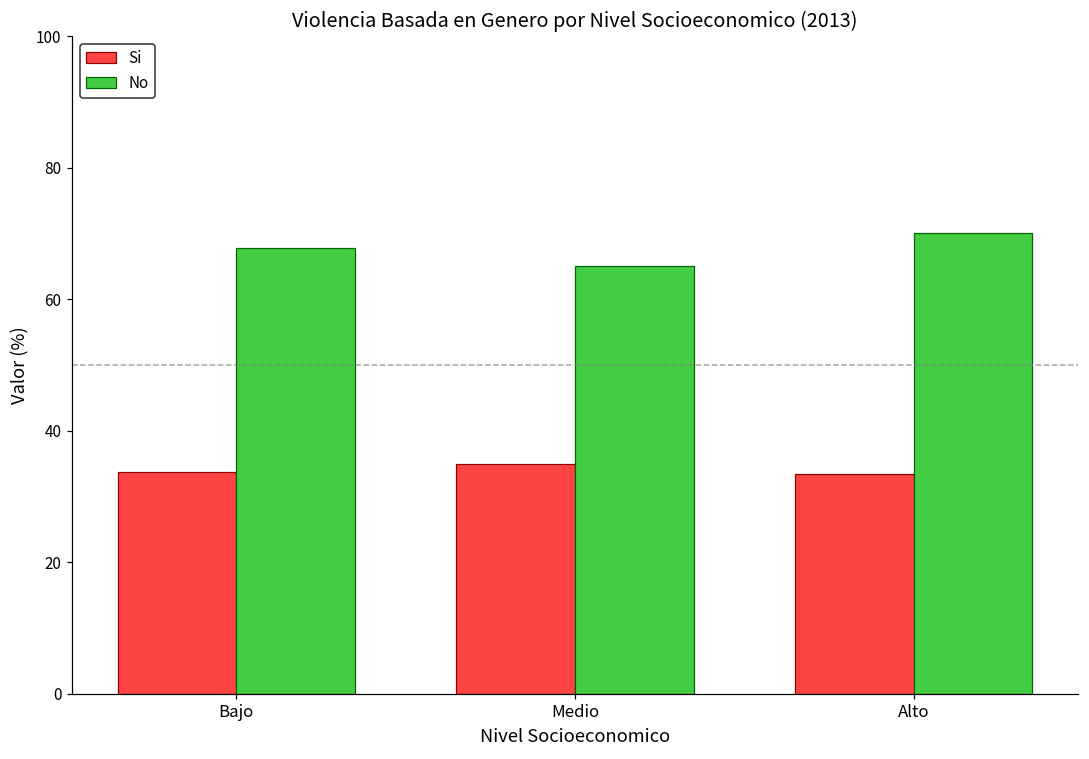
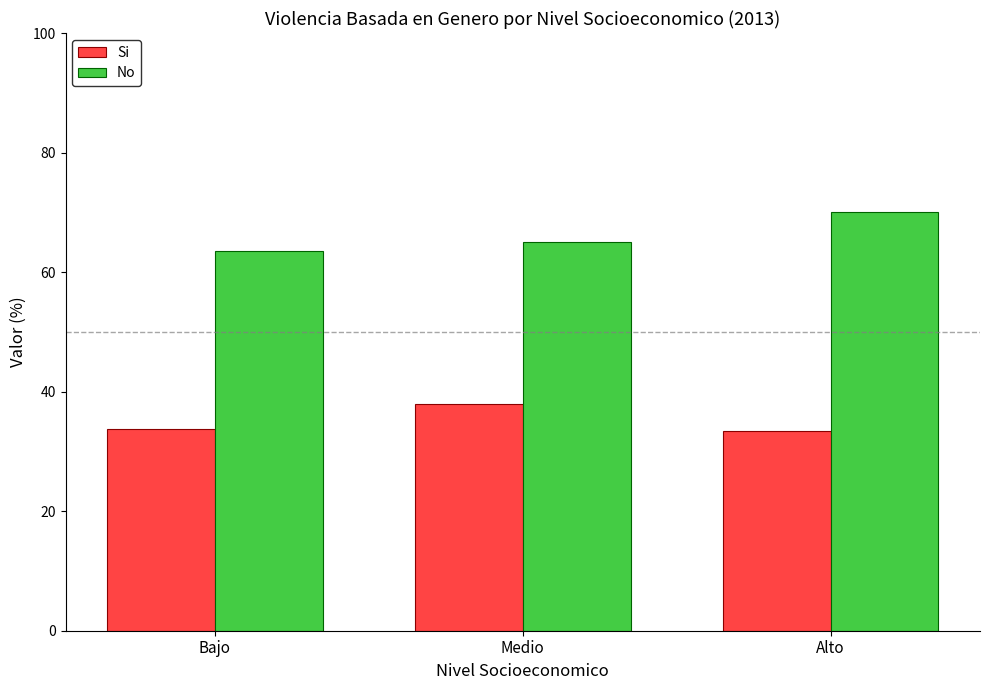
No, Bajo: 68 -> 64
Si, Medio: 35 -> 38
